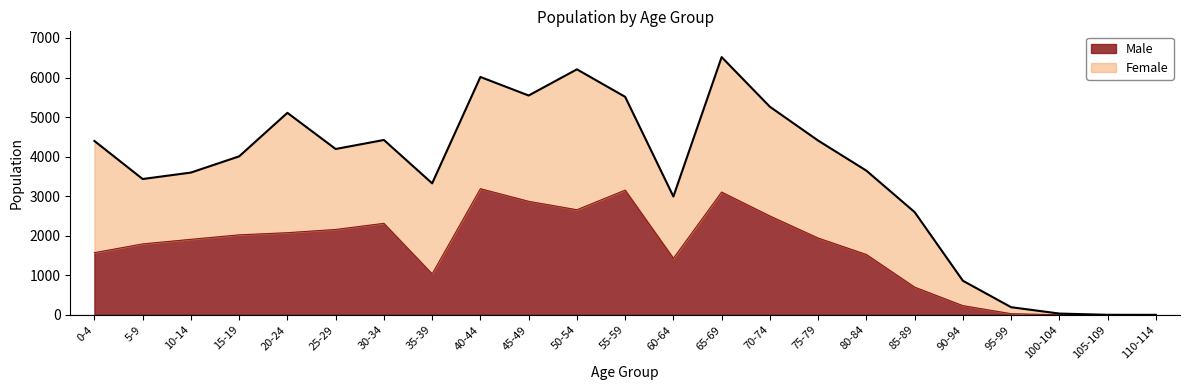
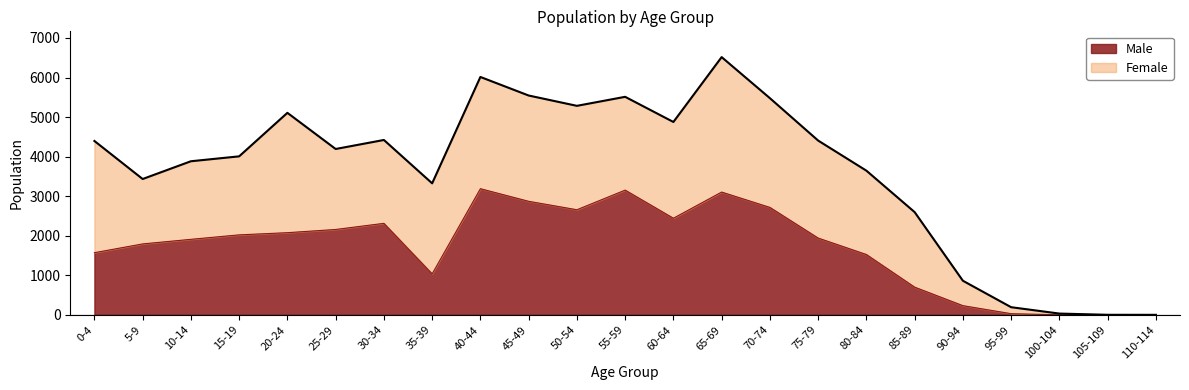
Female, 10-14: 1700 -> 2000
Female, 50-54: 3600 -> 2600
Male, 60-64: 1400 -> 2400
Female, 60-64: 1600 -> 2400
Male, 70-74: 2500 -> 2700
